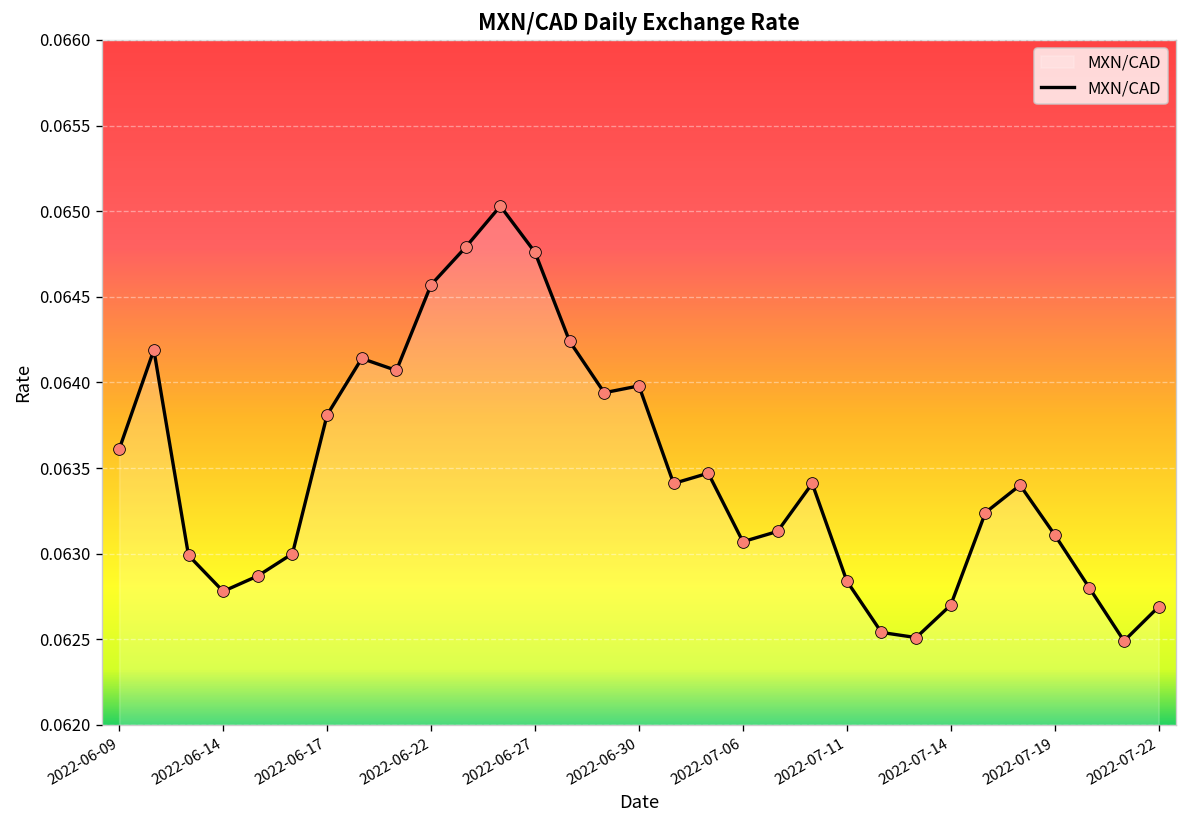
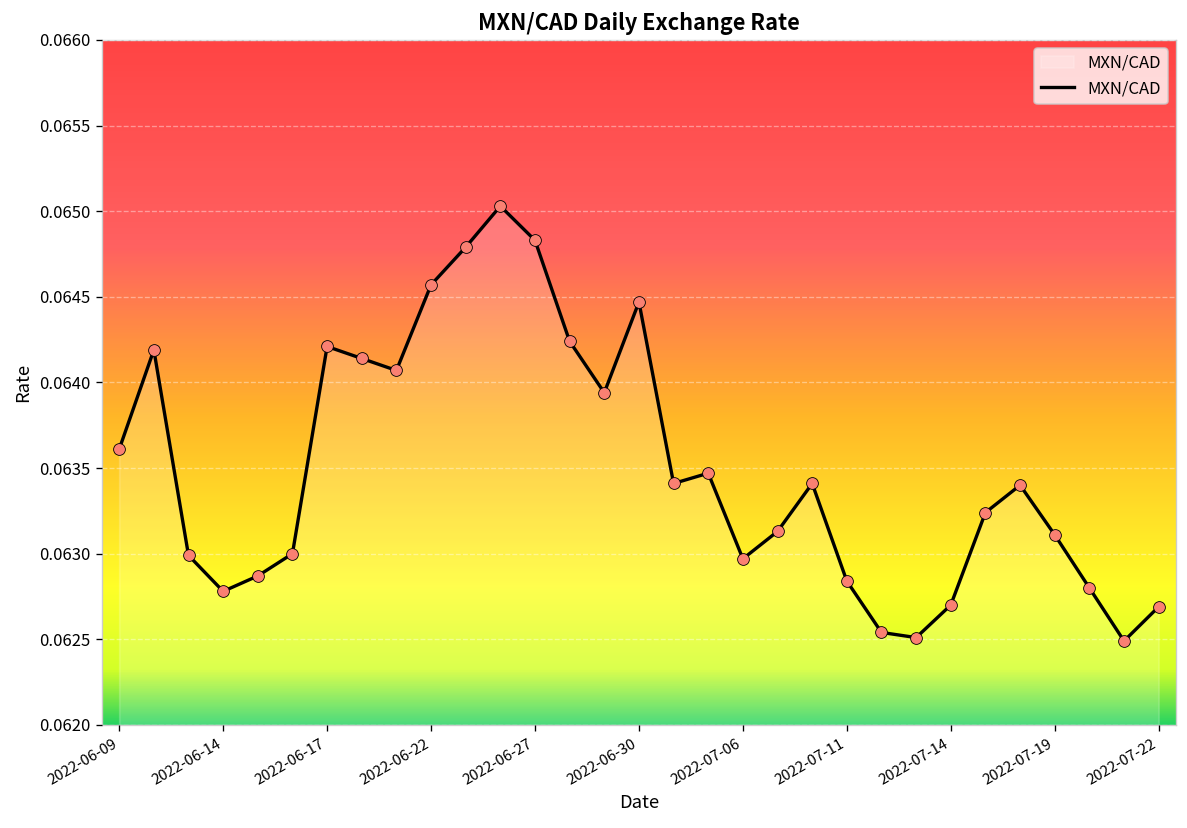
2022-06-17: 0.06381 -> 0.06421
2022-06-27: 0.06476 -> 0.06483
2022-06-30: 0.06398 -> 0.06447
2022-07-06: 0.06307 -> 0.06297
